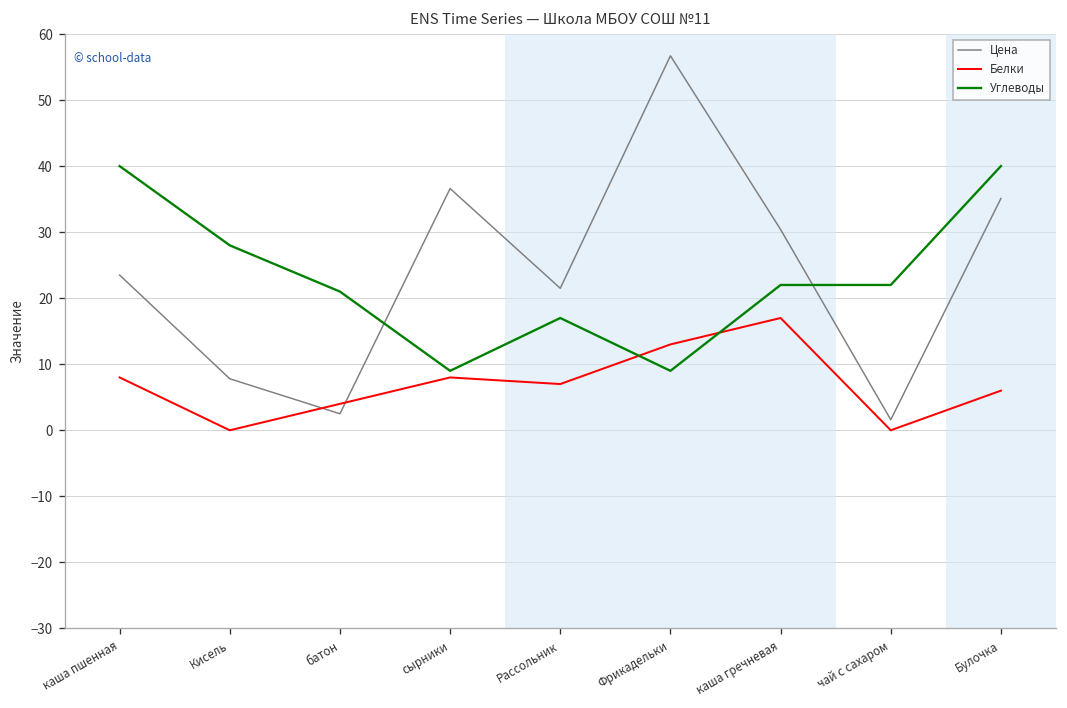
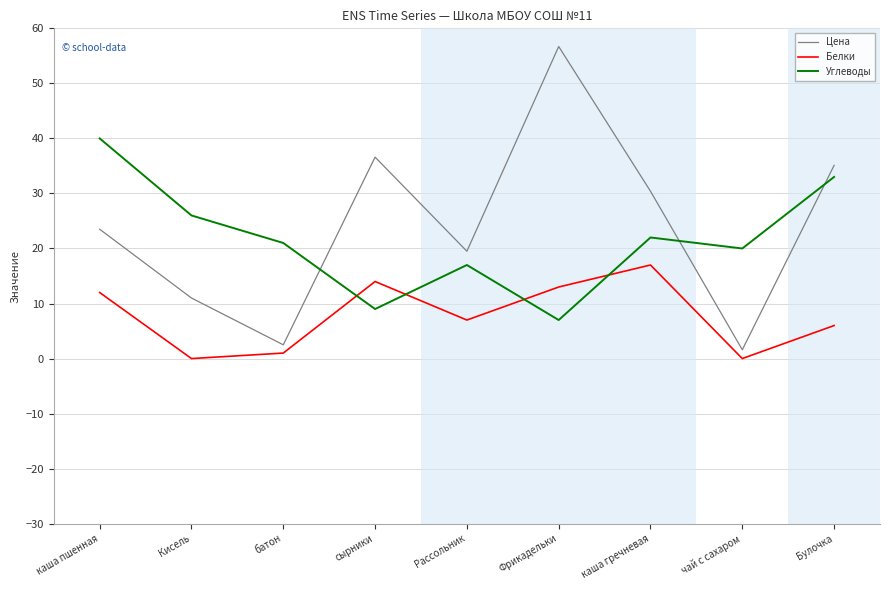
Белки, каша пшенная: 8 -> 12
Цена, Кисель: 8 -> 11
Углеводы, Кисель: 28 -> 26
Белки, батон: 4 -> 1
Белки, сырники: 8 -> 14
Цена, Рассольник: 22 -> 20
Углеводы, Фрикадельки: 9 -> 7
Углеводы, чай с сахаром: 22 -> 20
Углеводы, Булочка: 40 -> 33
